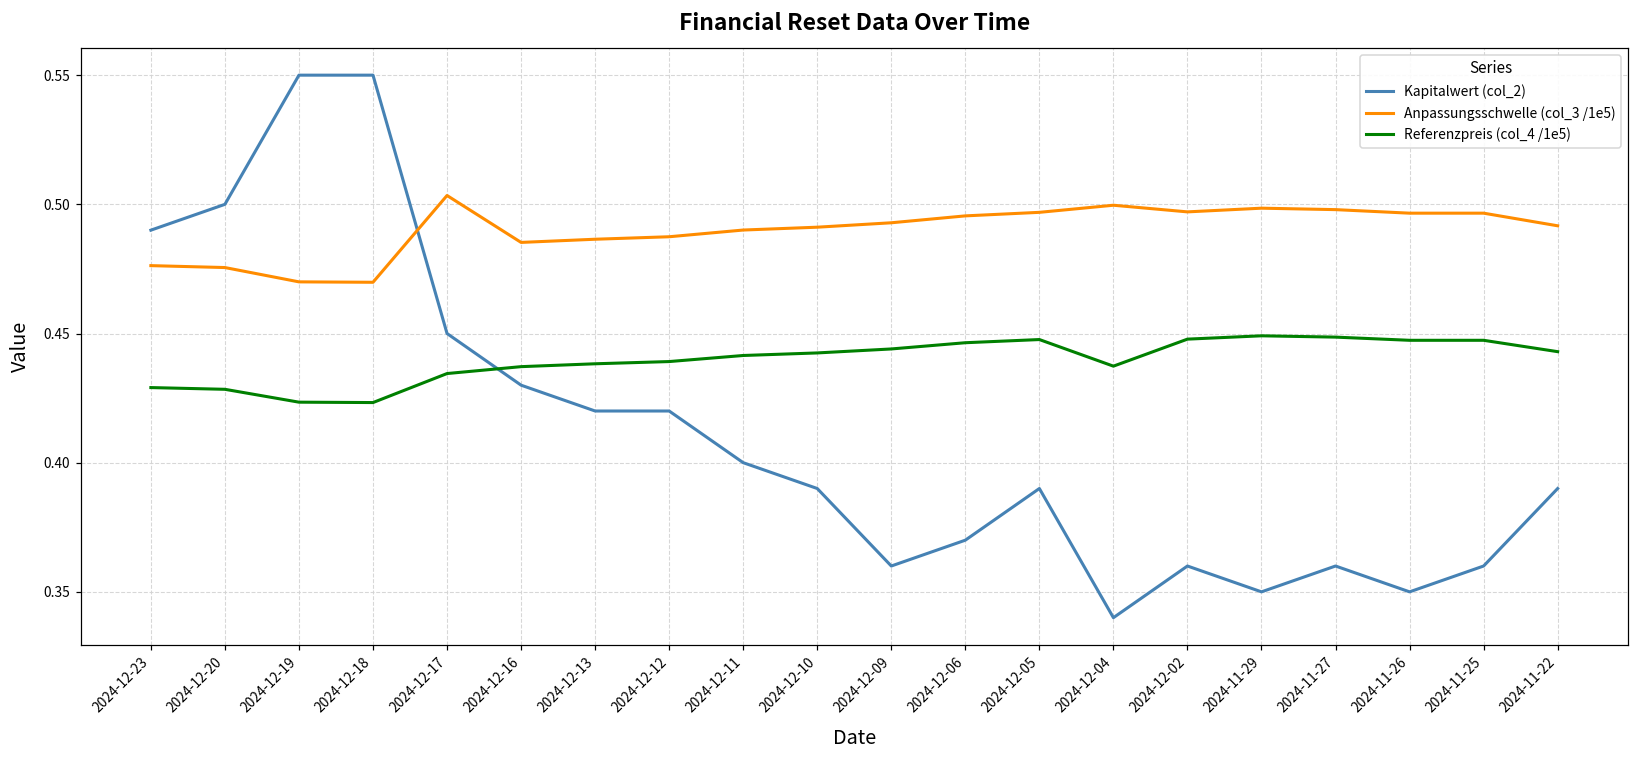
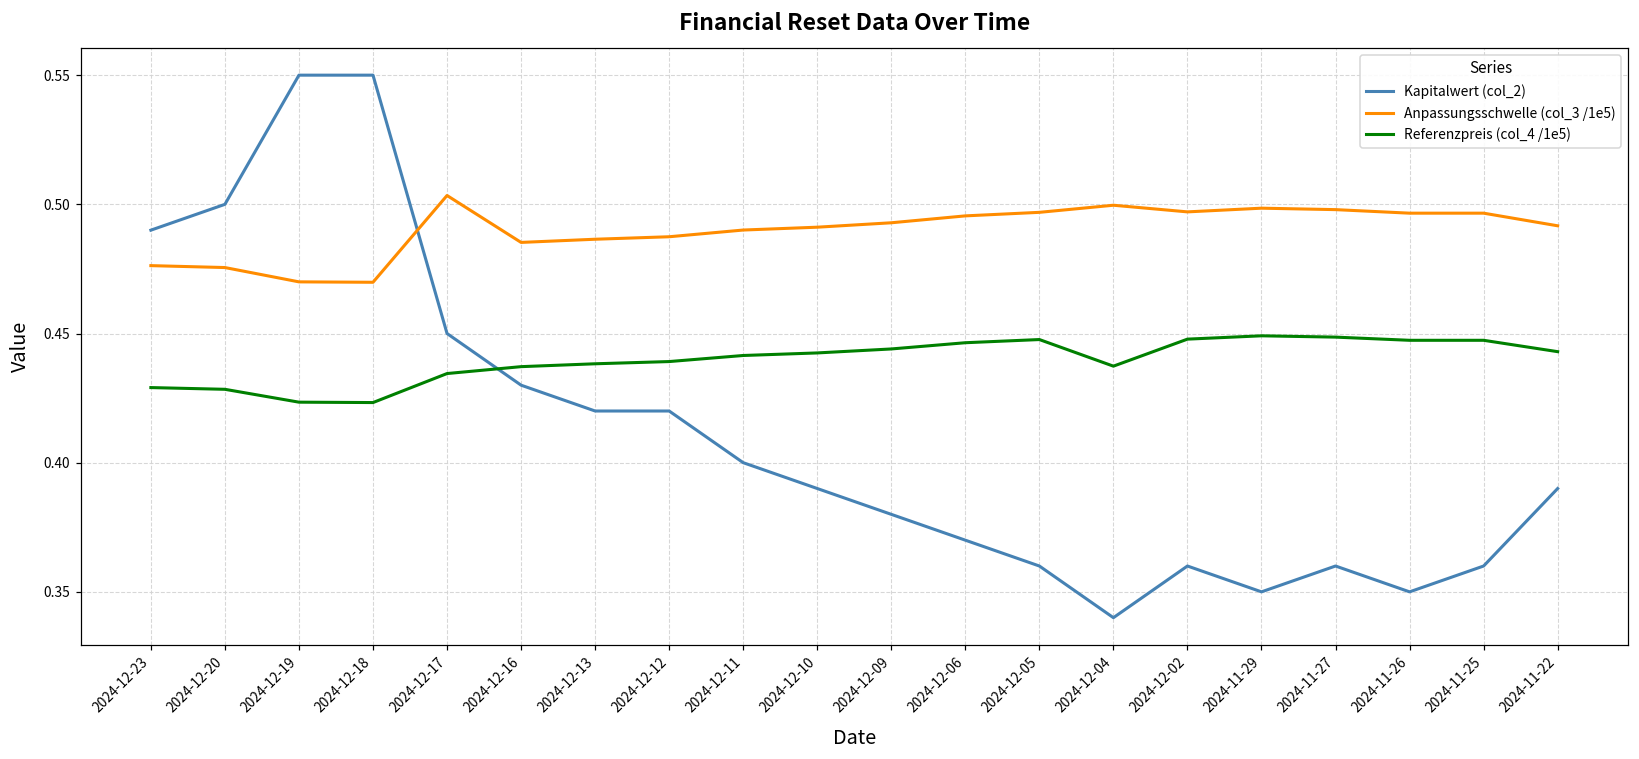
Kapitalwert (col_2), 2024-12-09: 0.36 -> 0.38
Kapitalwert (col_2), 2024-12-05: 0.39 -> 0.36
